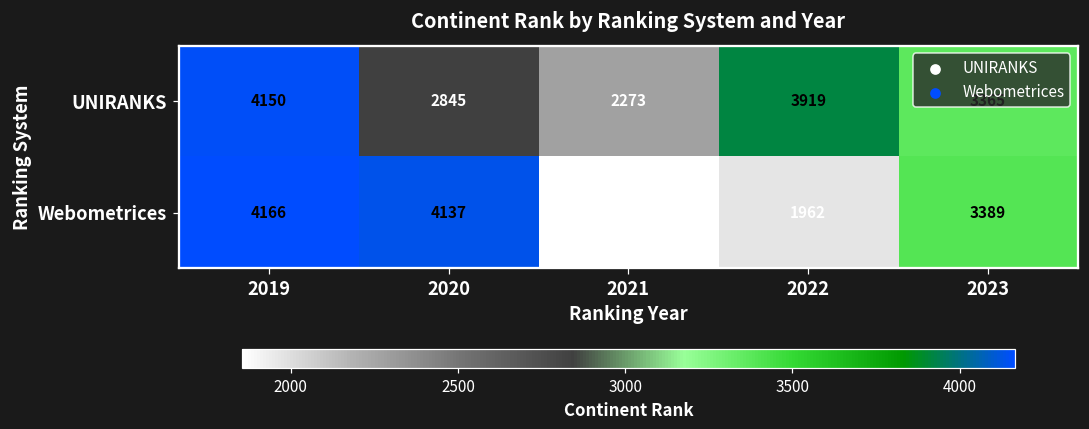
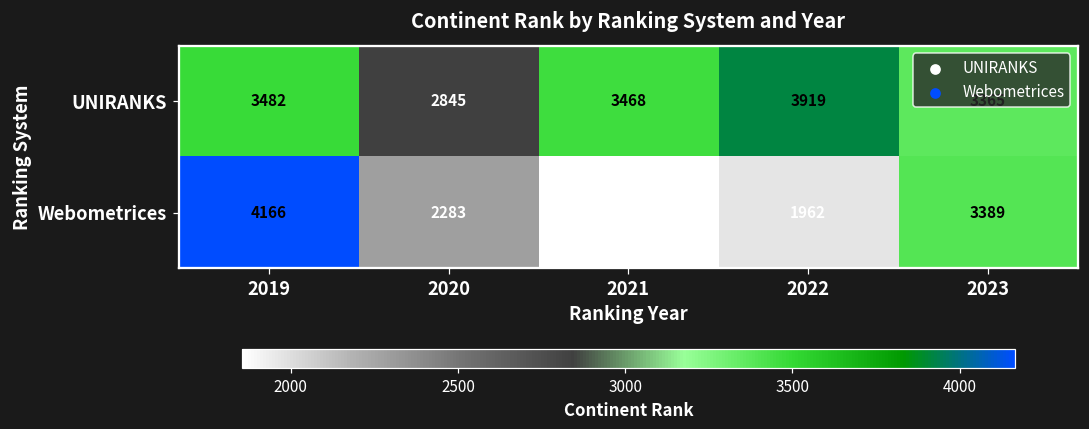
UNIRANKS, 2019: 4150 -> 3482
UNIRANKS, 2021: 2273 -> 3468
Webometrices, 2020: 4137 -> 2283
